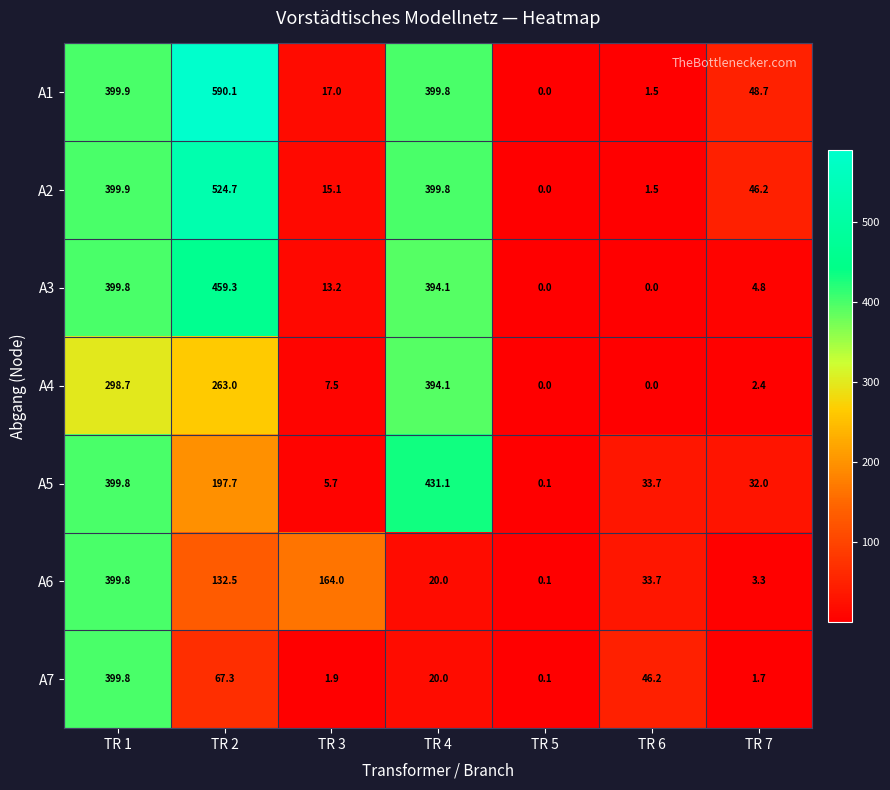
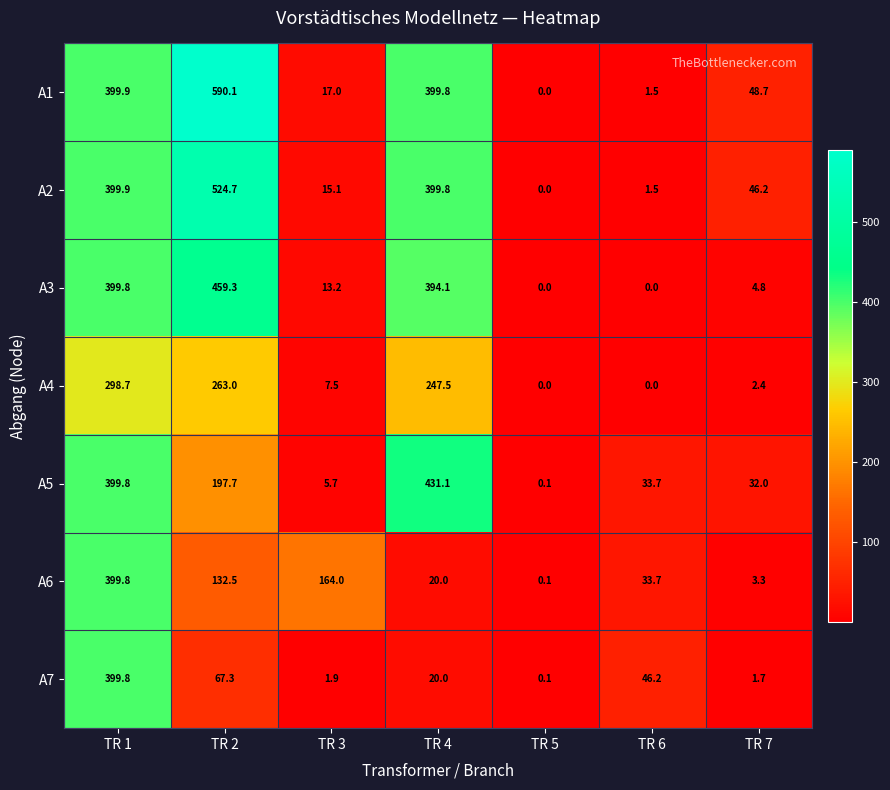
A4, TR 4: 394.1 -> 247.5
